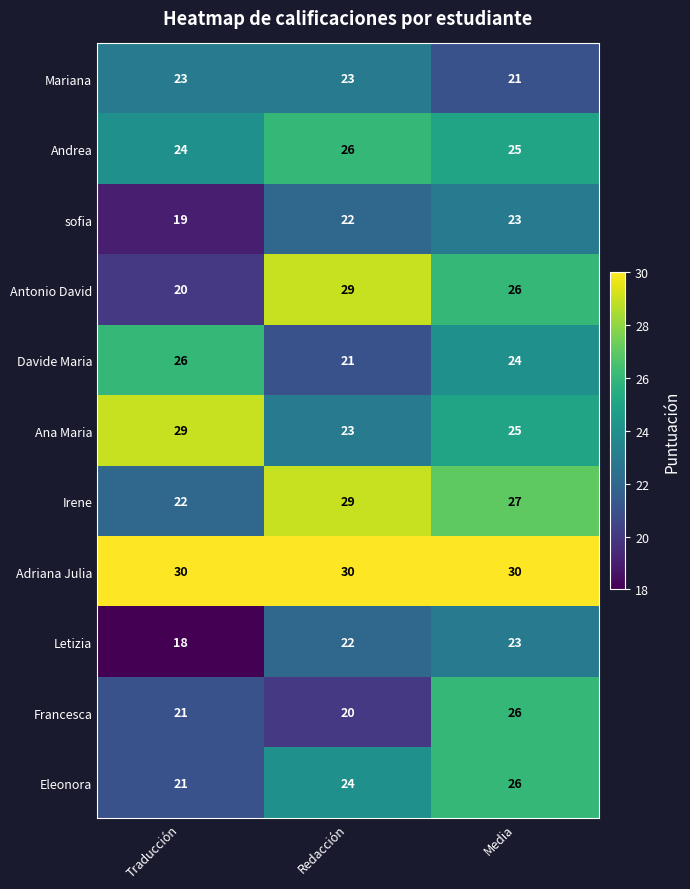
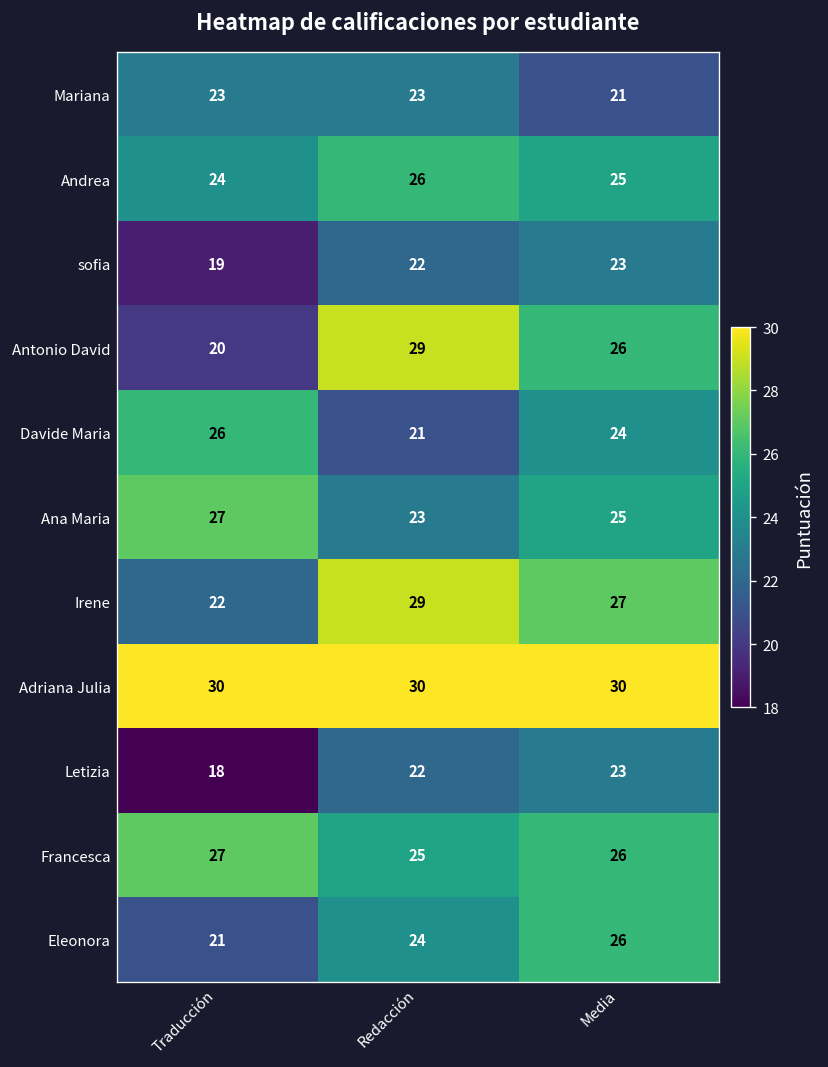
Ana Maria, Traducción: 29 -> 27
Francesca, Traducción: 21 -> 27
Francesca, Redacción: 20 -> 25
